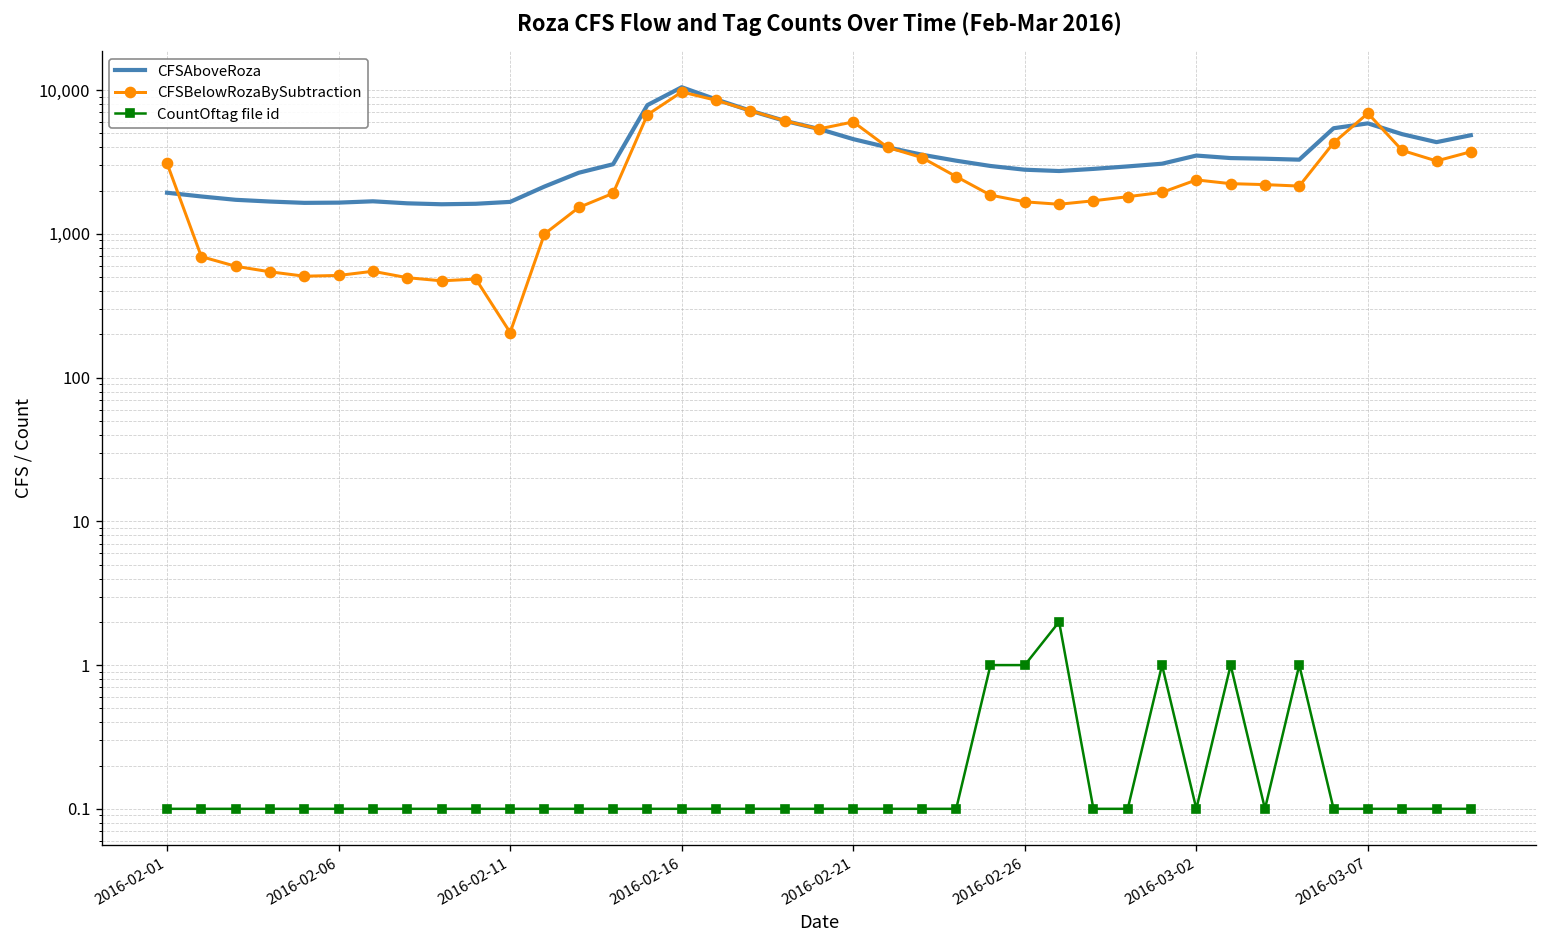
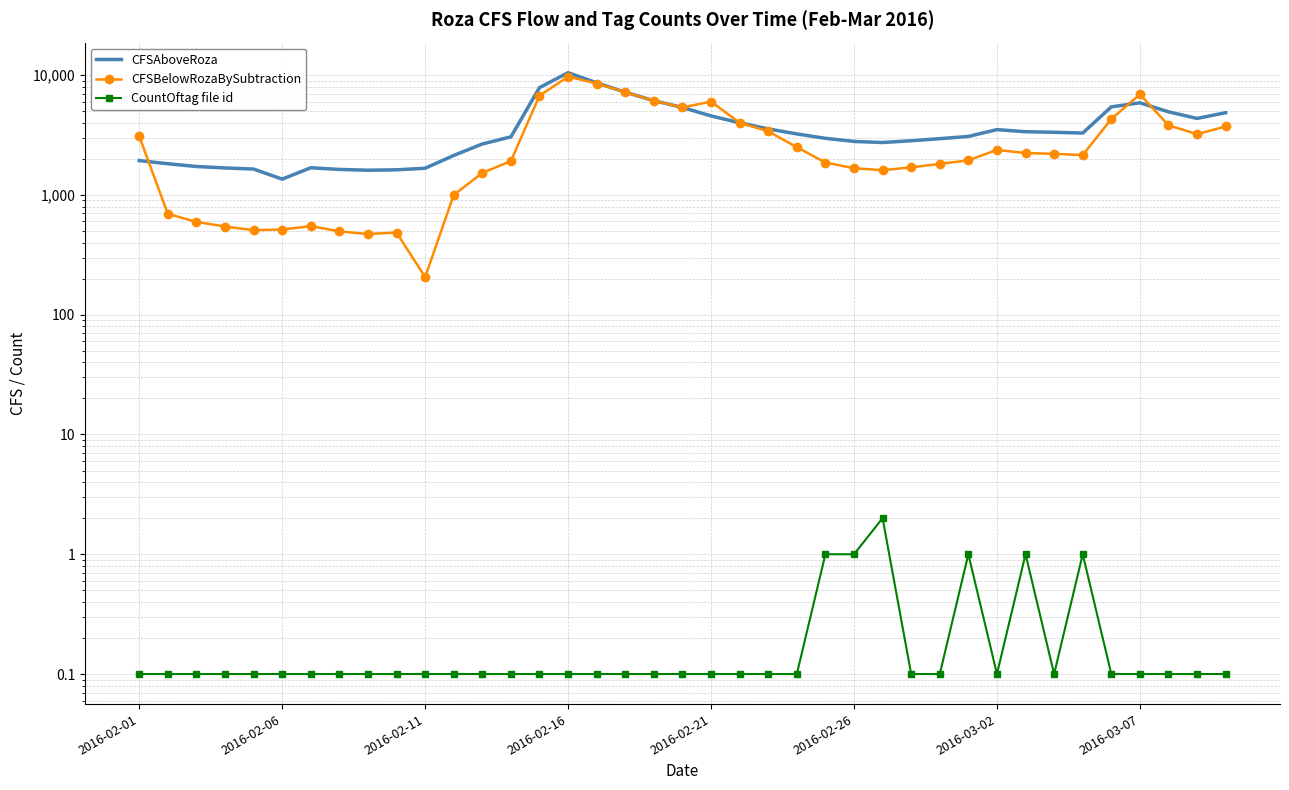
CFSAboveRoza, 2016-02-06: 1,600 -> 1,400
